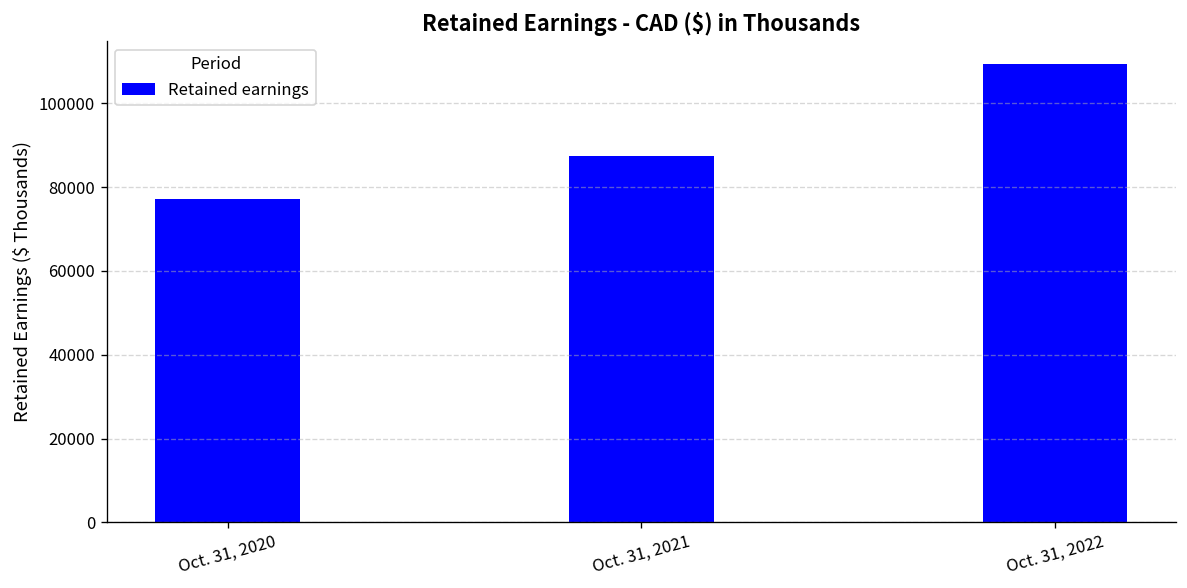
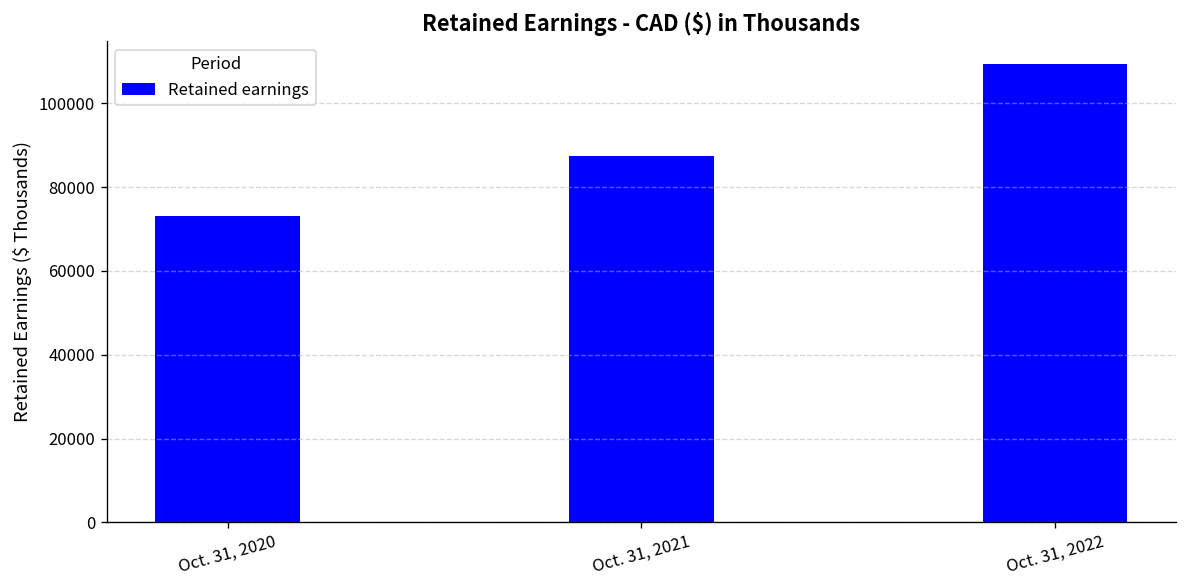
Oct. 31, 2020: 77000 -> 73000
